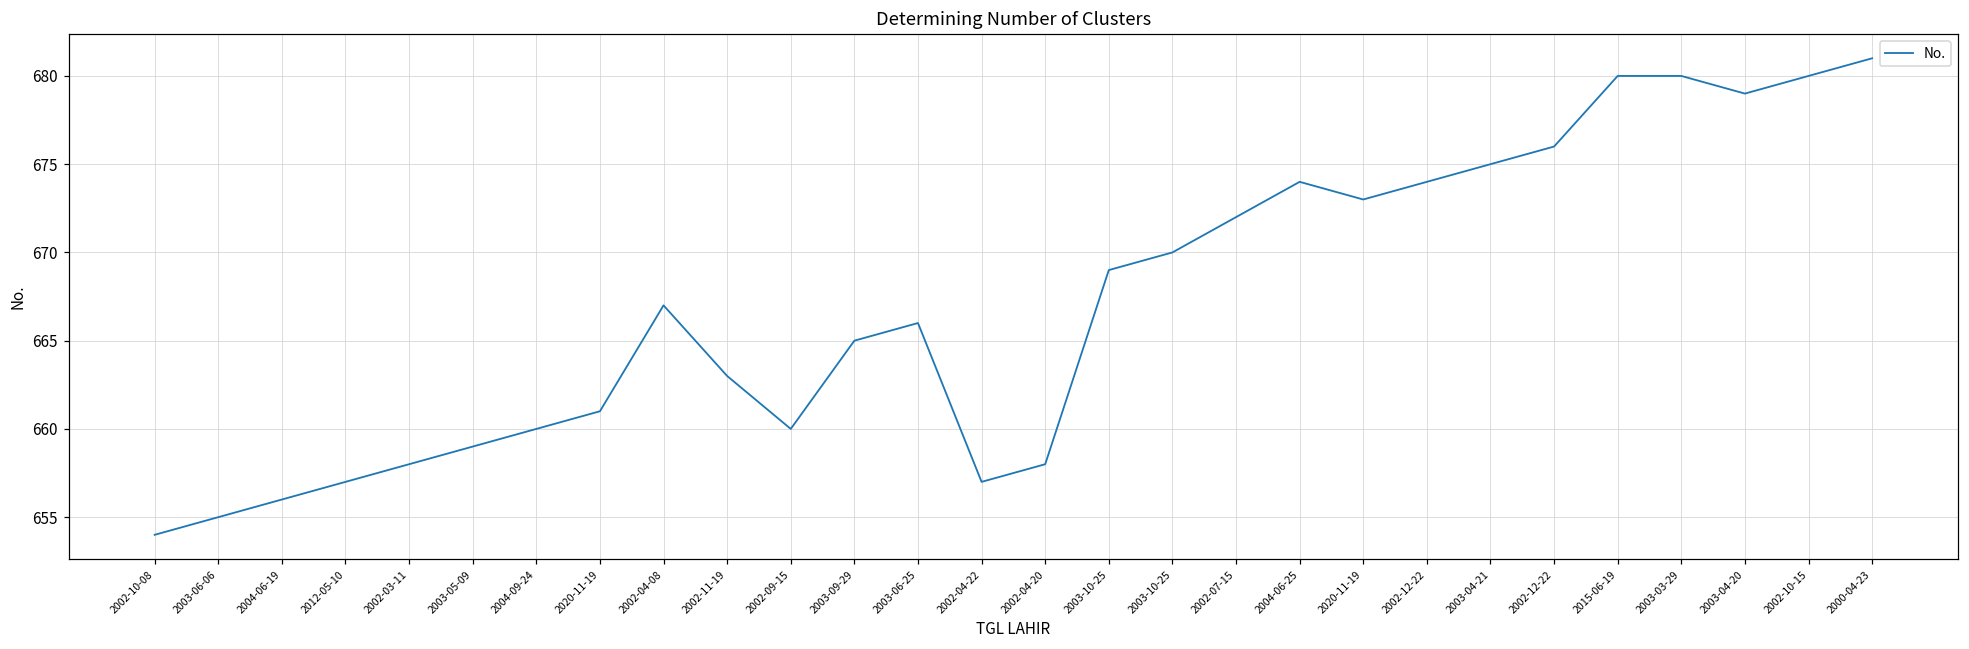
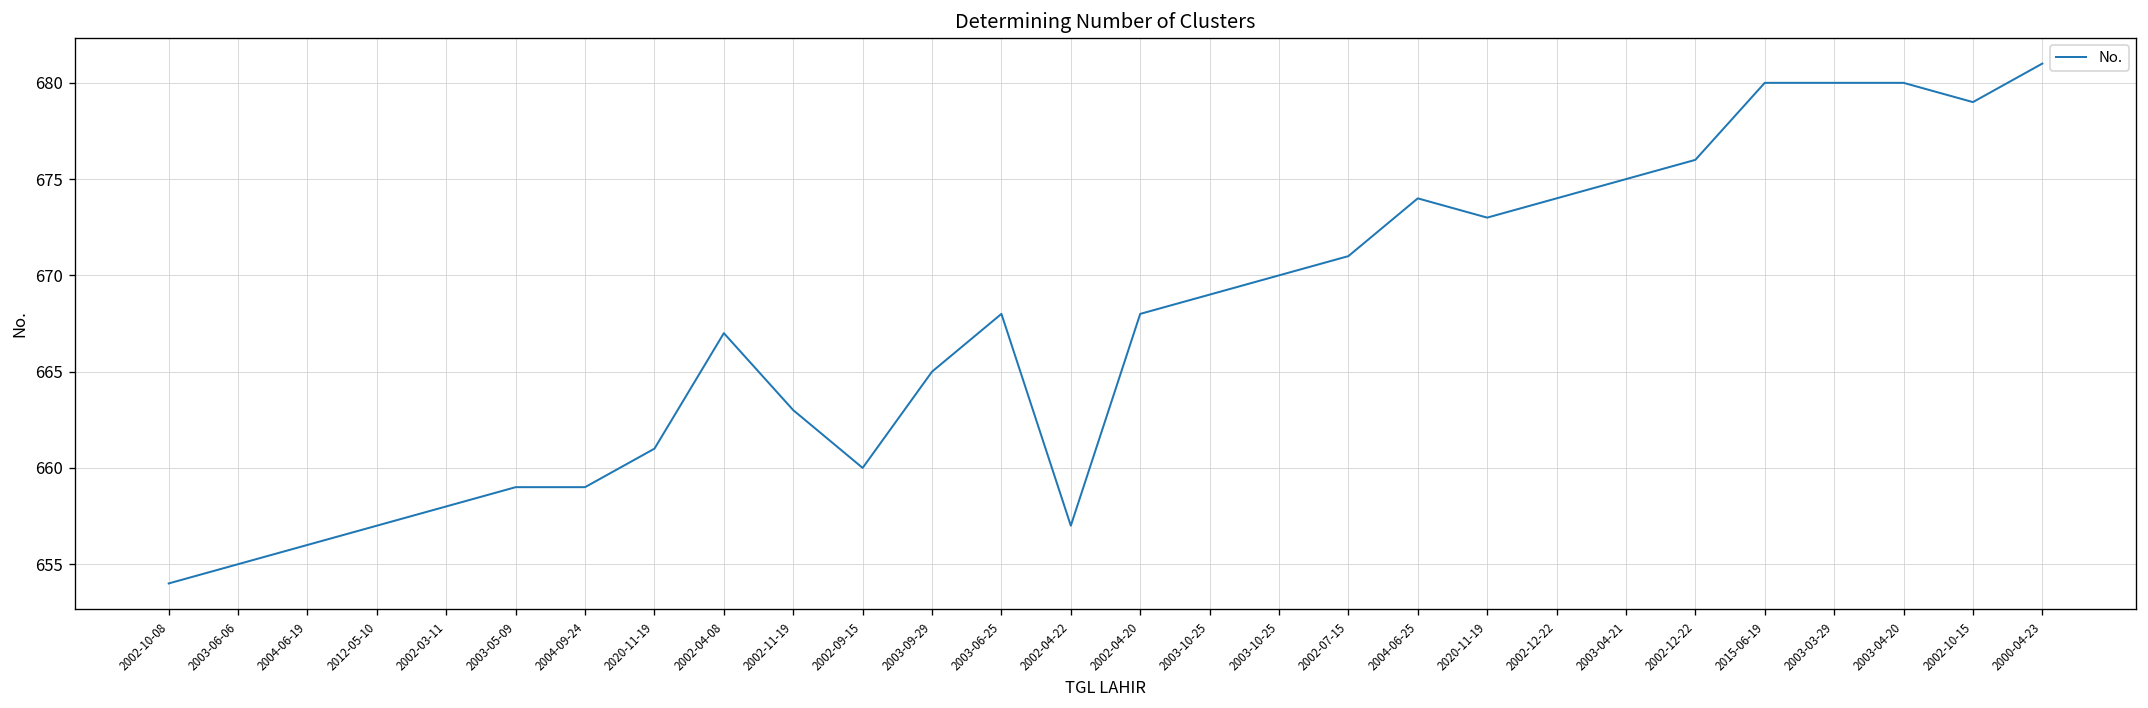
2004-09-24: 660 -> 659
2003-06-25: 666 -> 668
2002-04-20: 658 -> 668
2002-07-15: 672 -> 671
2003-04-20: 679 -> 680
2002-10-15: 680 -> 679
